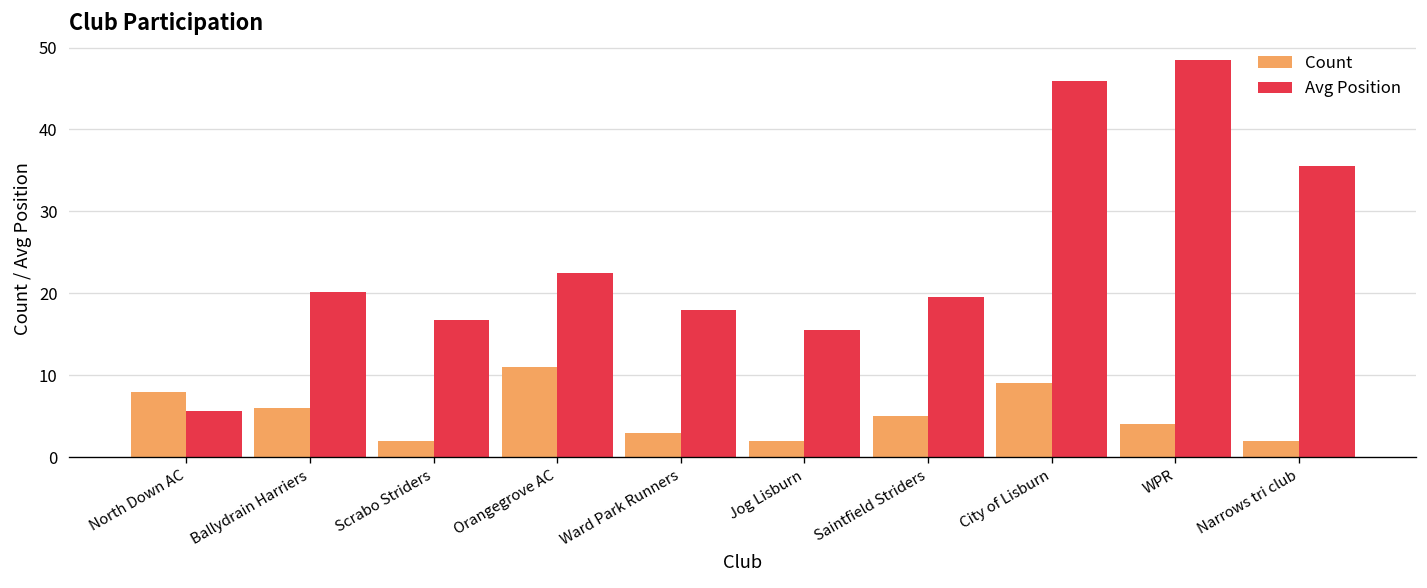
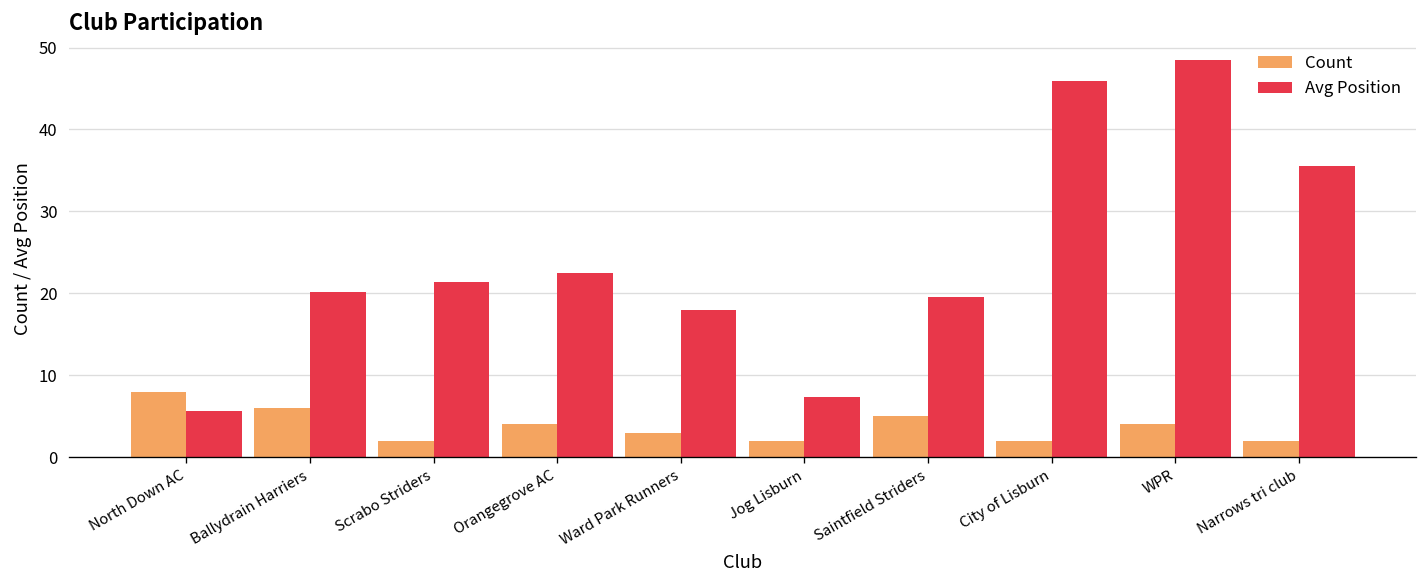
Avg Position, Scrabo Striders: 17 -> 21
Count, Orangegrove AC: 11 -> 4
Avg Position, Jog Lisburn: 16 -> 7
Count, City of Lisburn: 9 -> 2
